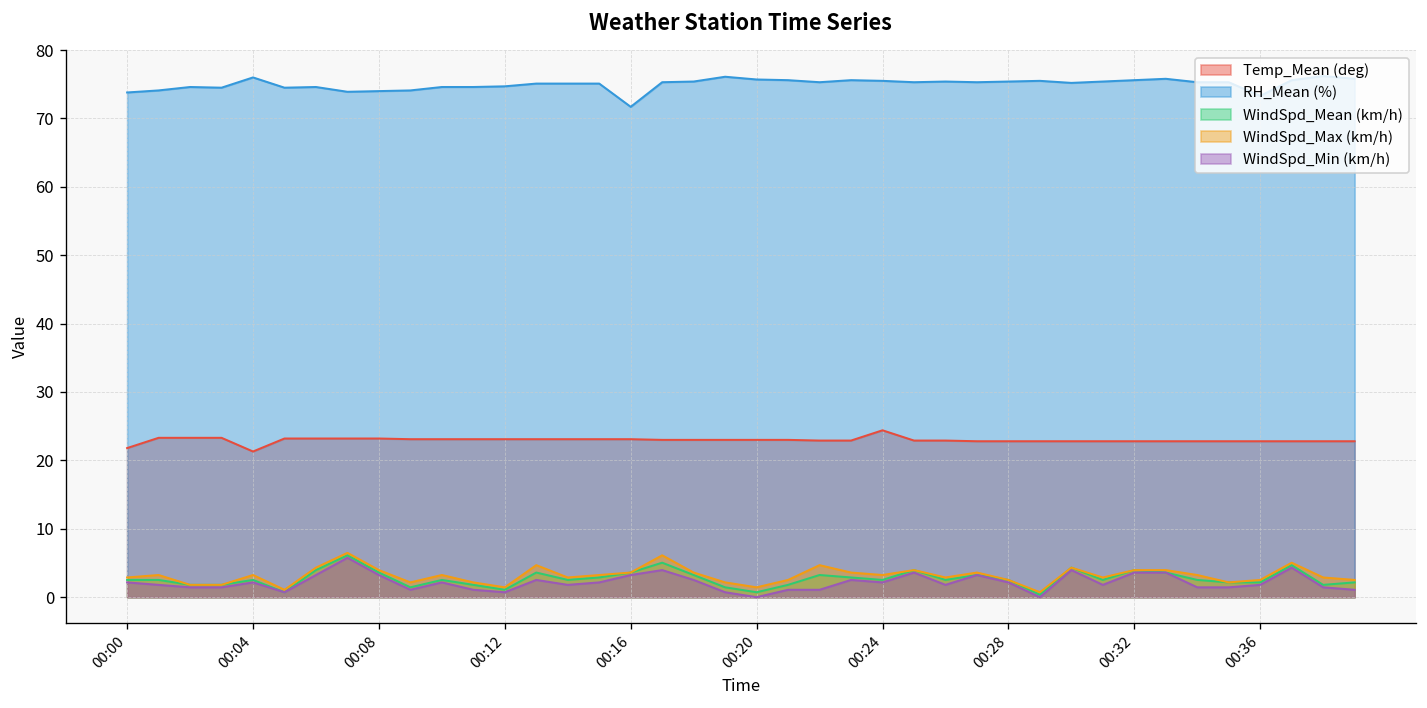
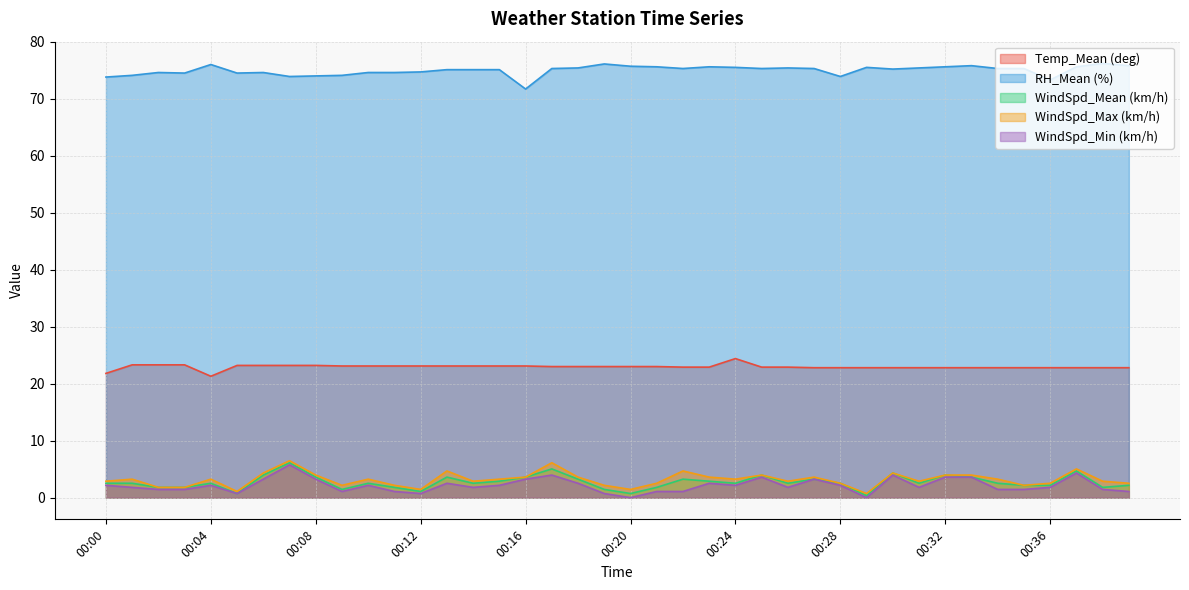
RH_Mean (%), 00:28: 75 -> 74
